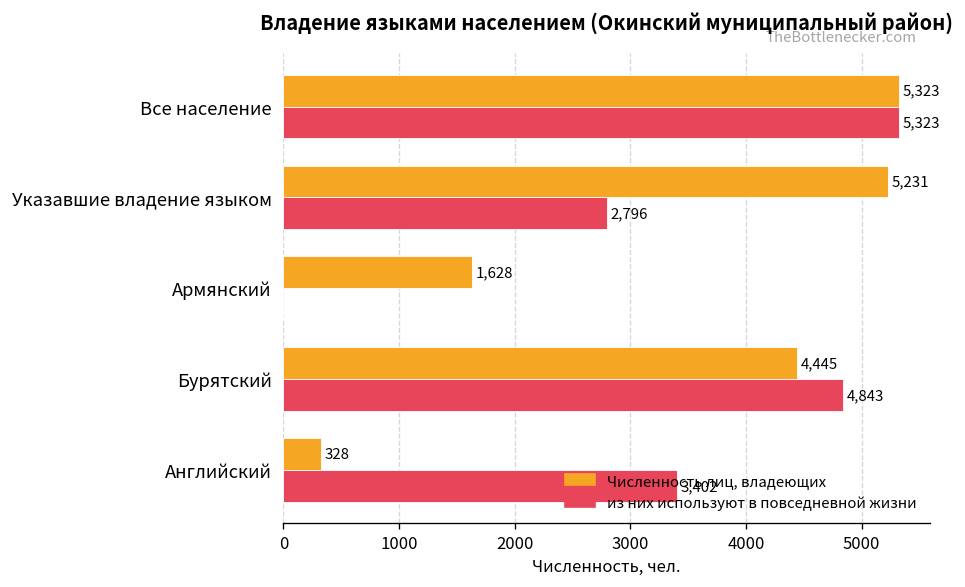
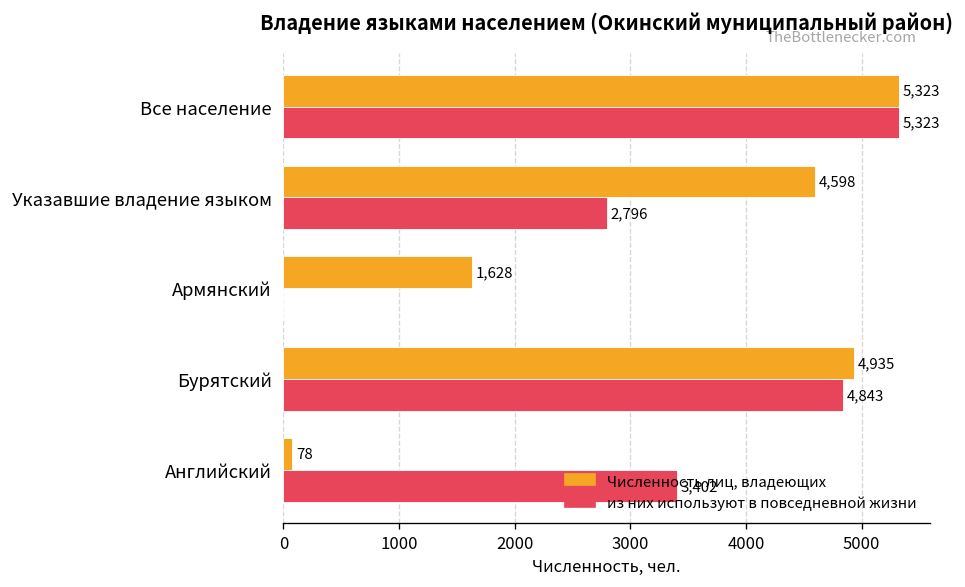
Численность лиц, владеющих, Указавшие владение языком: 5,231 -> 4,598
Численность лиц, владеющих, Бурятский: 4,445 -> 4,935
Численность лиц, владеющих, Английский: 328 -> 78
